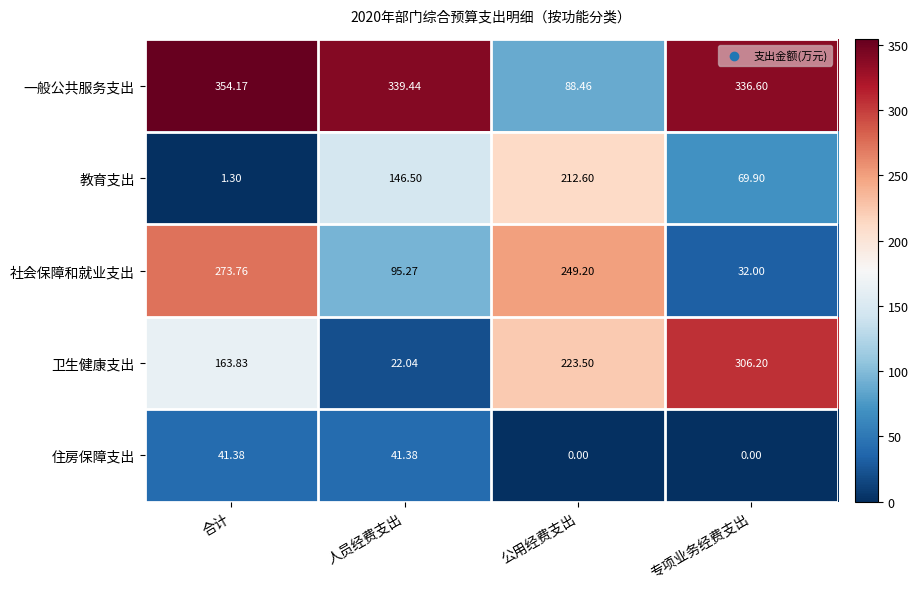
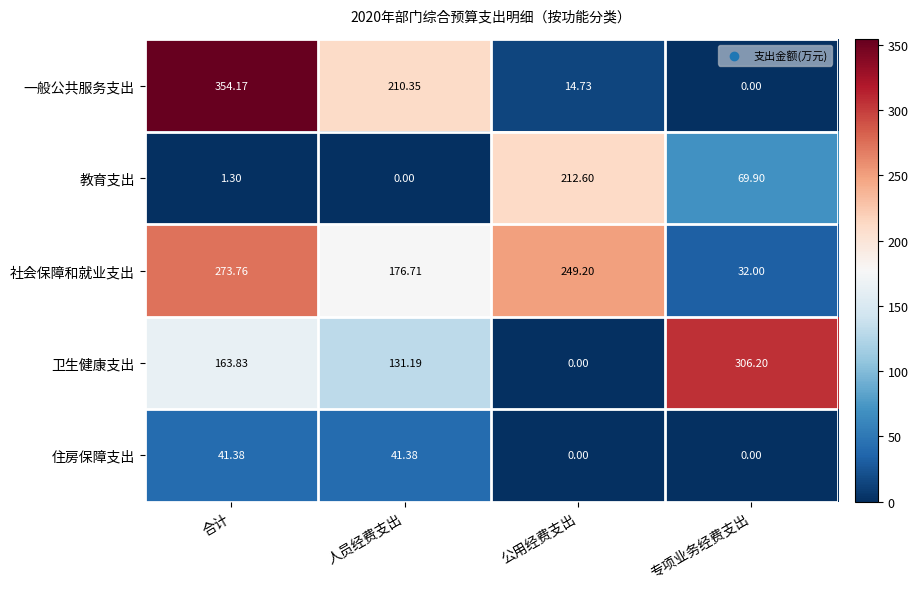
一般公共服务支出, 人员经费支出: 339.44 -> 210.35
一般公共服务支出, 公用经费支出: 88.46 -> 14.73
一般公共服务支出, 专项业务经费支出: 336.60 -> 0.00
教育支出, 人员经费支出: 146.50 -> 0.00
社会保障和就业支出, 人员经费支出: 95.27 -> 176.71
卫生健康支出, 人员经费支出: 22.04 -> 131.19
卫生健康支出, 公用经费支出: 223.50 -> 0.00
